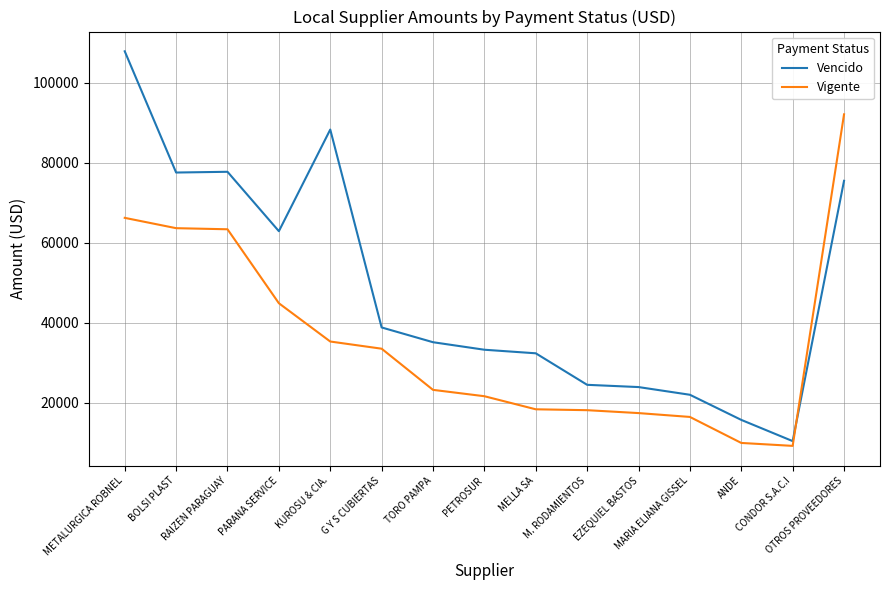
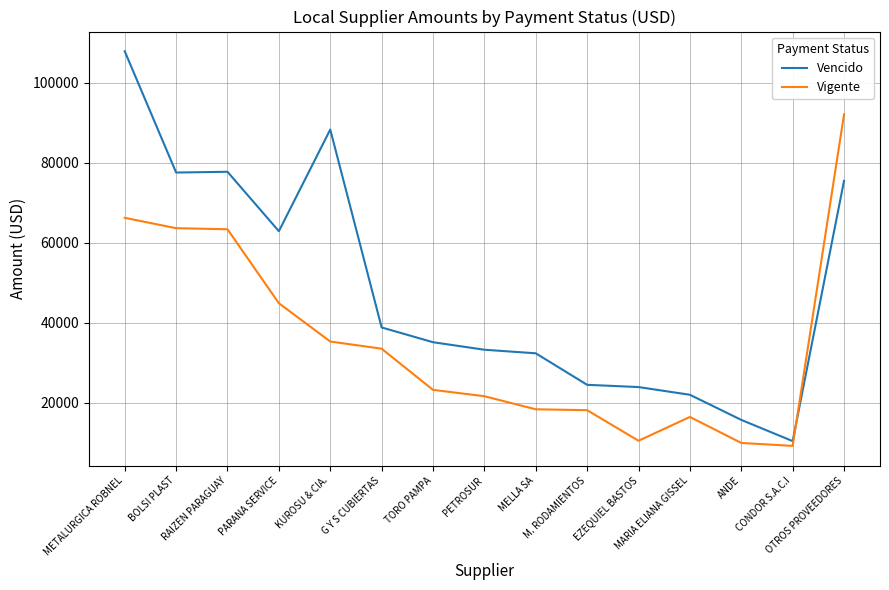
Vigente, EZEQUIEL BASTOS: 17000 -> 11000
